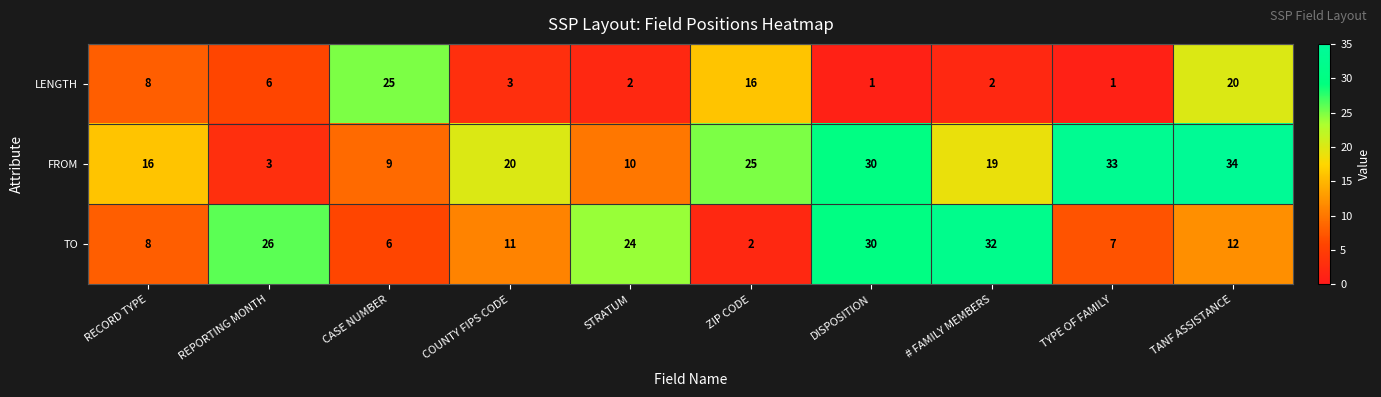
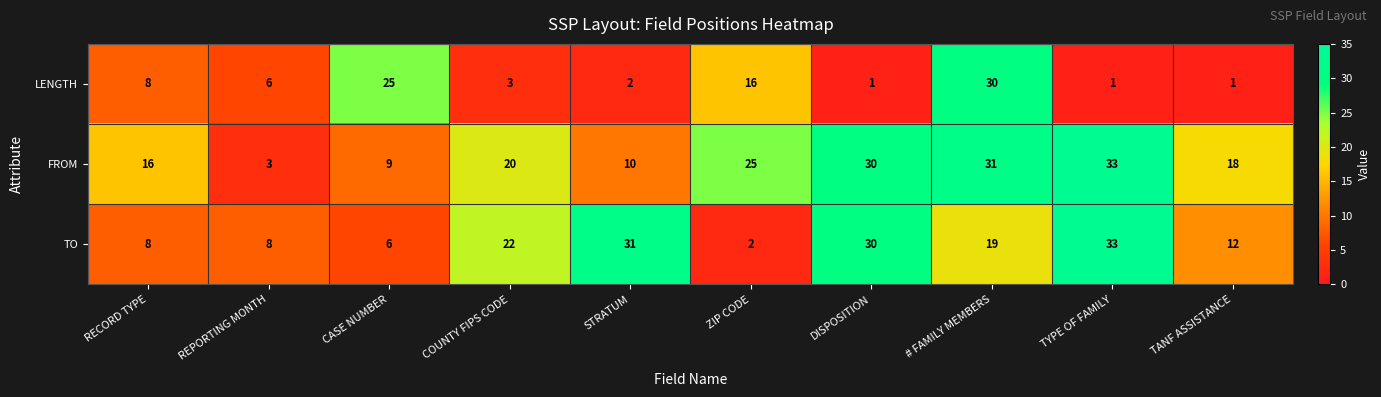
LENGTH, # FAMILY MEMBERS: 2 -> 30
LENGTH, TANF ASSISTANCE: 20 -> 1
FROM, # FAMILY MEMBERS: 19 -> 31
FROM, TANF ASSISTANCE: 34 -> 18
TO, REPORTING MONTH: 26 -> 8
TO, COUNTY FIPS CODE: 11 -> 22
TO, STRATUM: 24 -> 31
TO, # FAMILY MEMBERS: 32 -> 19
TO, TYPE OF FAMILY: 7 -> 33
